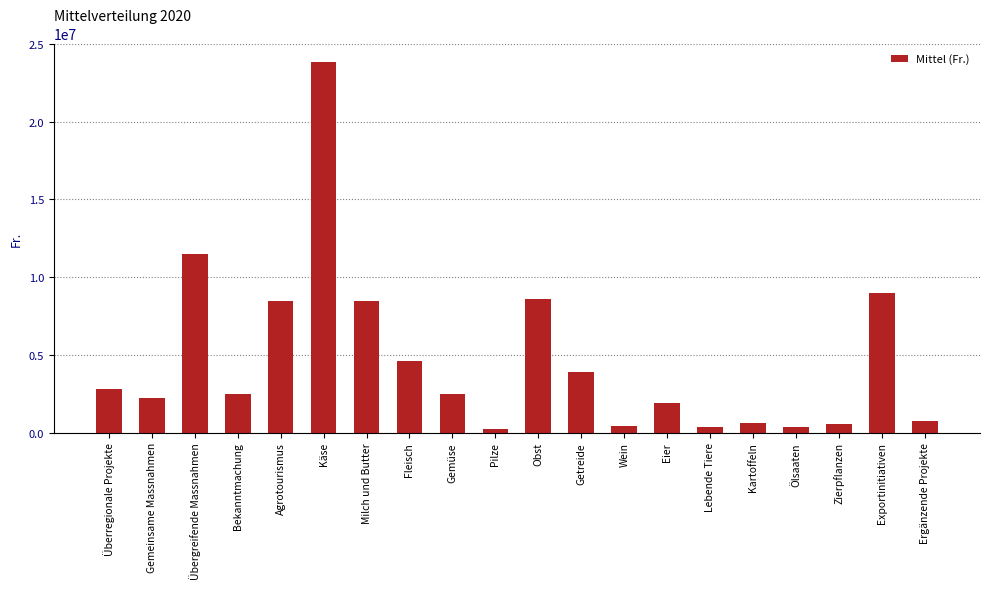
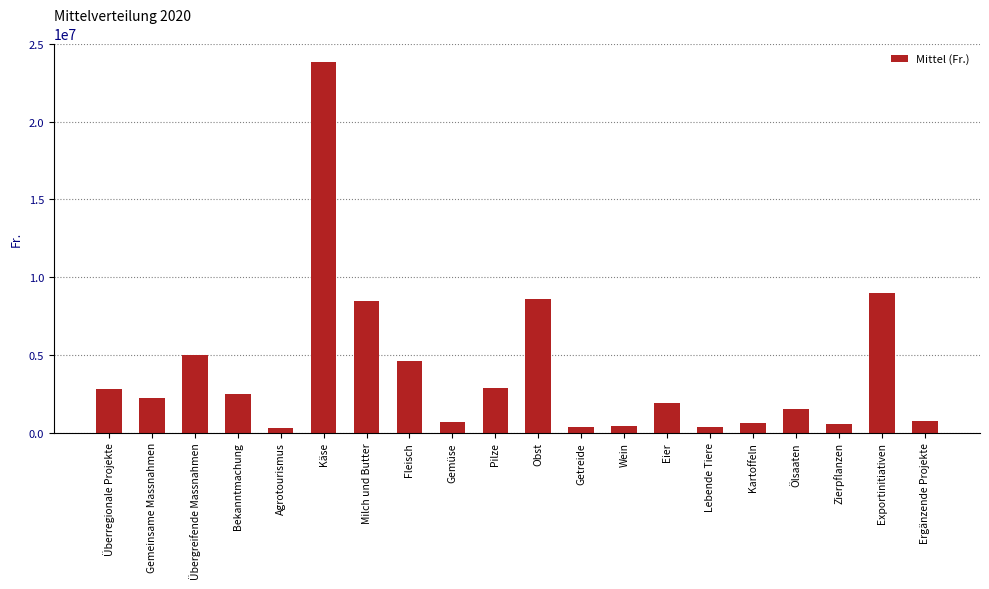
Übergreifende Massnahmen: 11500000 -> 5000000
Agrotourismus: 8500000 -> 300000
Gemüse: 2500000 -> 700000
Pilze: 200000 -> 2900000
Getreide: 3900000 -> 400000
Ölsaaten: 400000 -> 1500000
